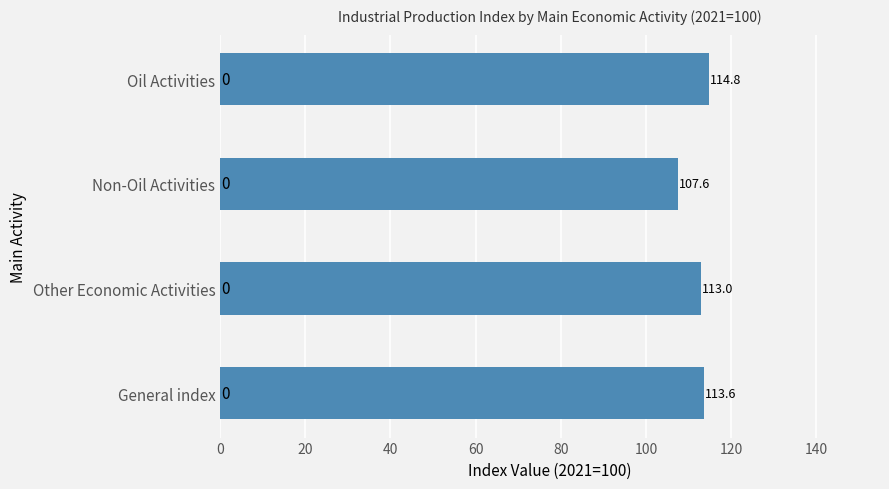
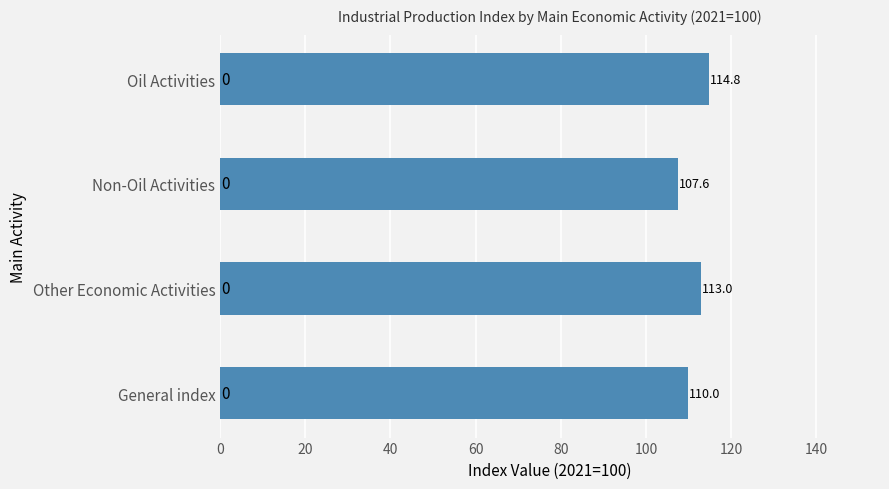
General index: 113.6 -> 110.0
